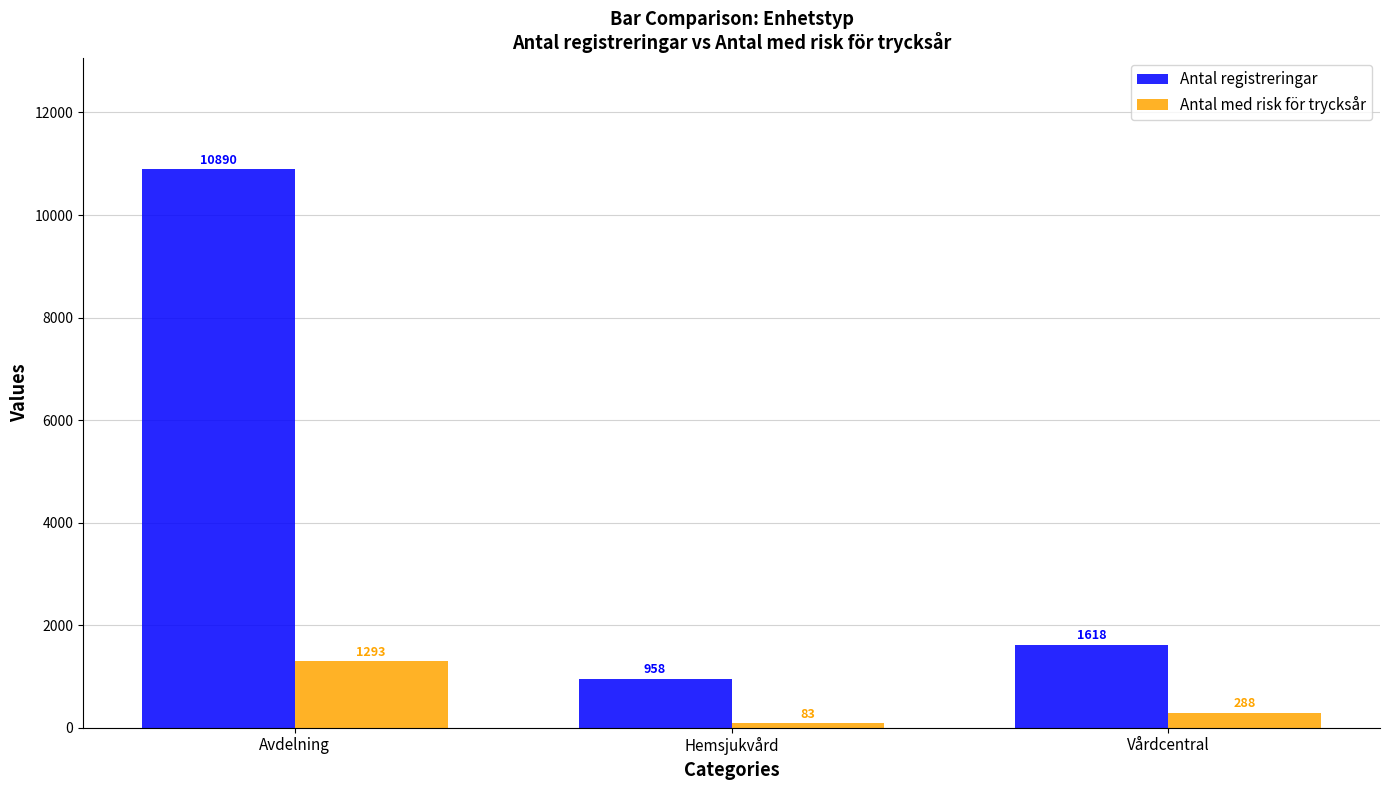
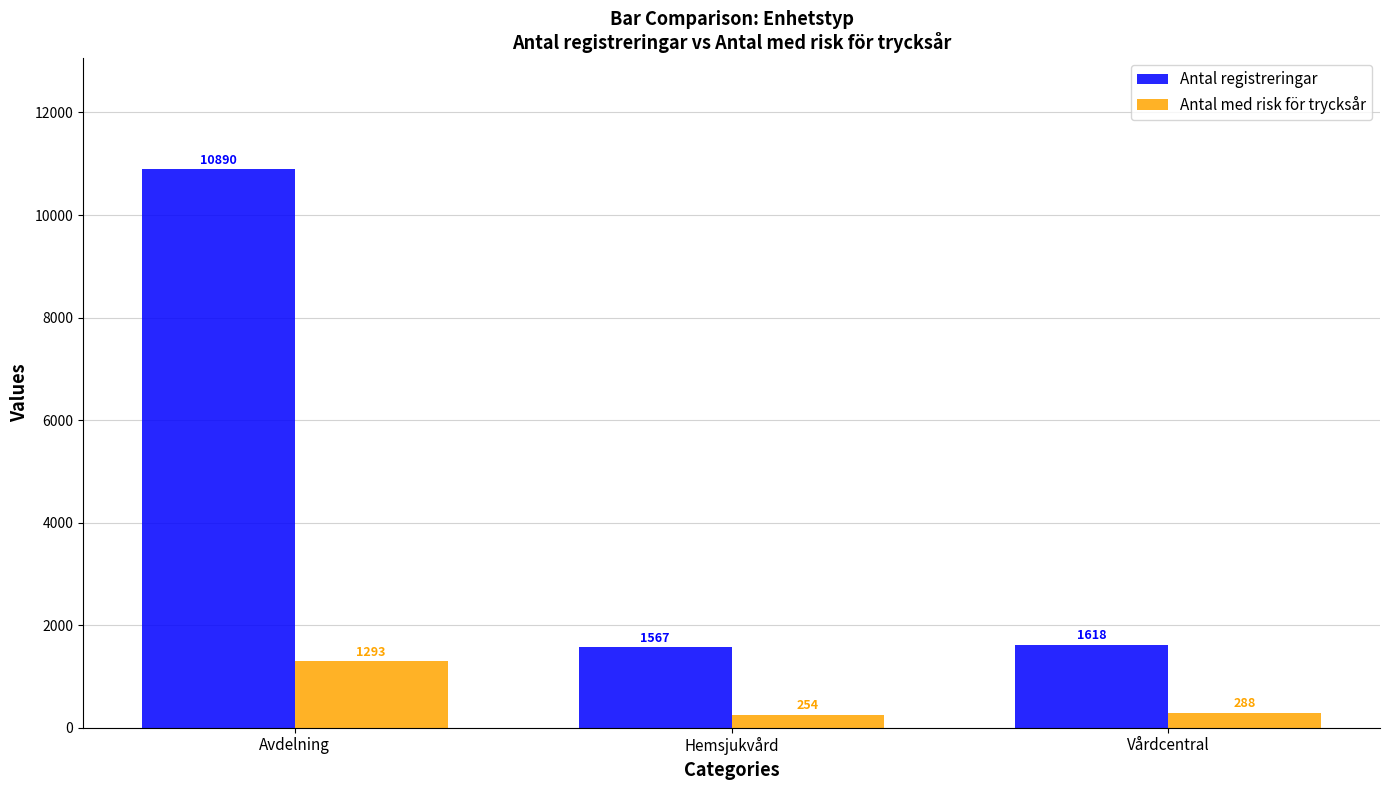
Antal registreringar, Hemsjukvård: 958 -> 1567
Antal med risk för trycksår, Hemsjukvård: 83 -> 254
